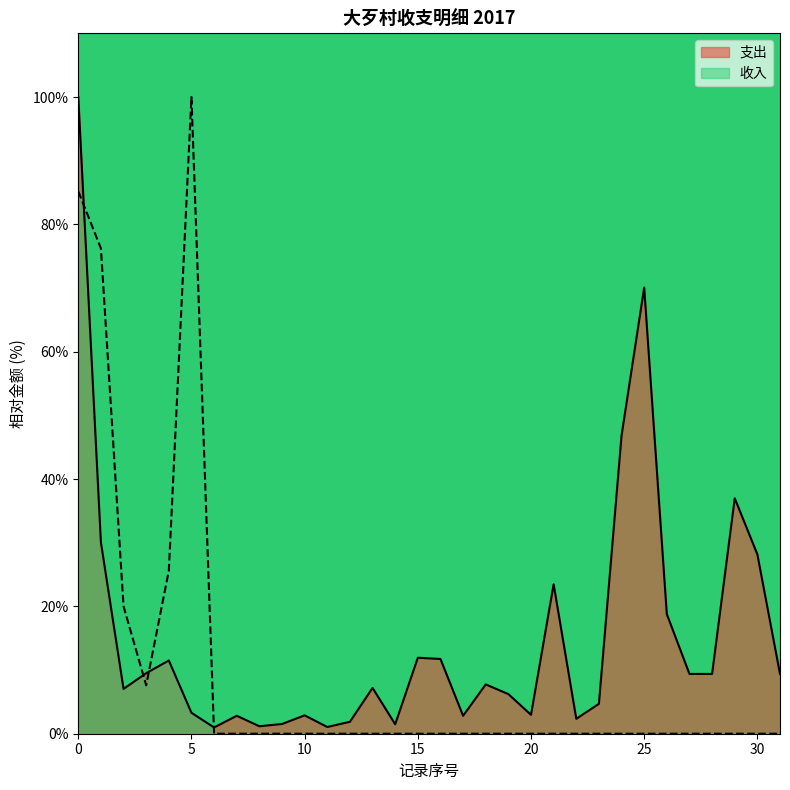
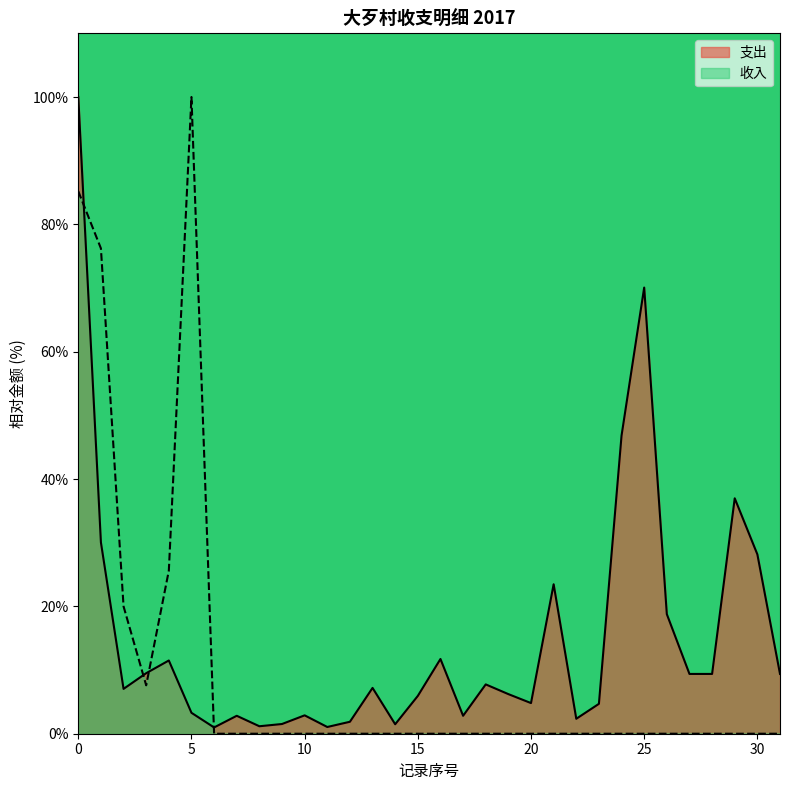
支出, 15: 12% -> 6%
支出, 20: 3% -> 5%
